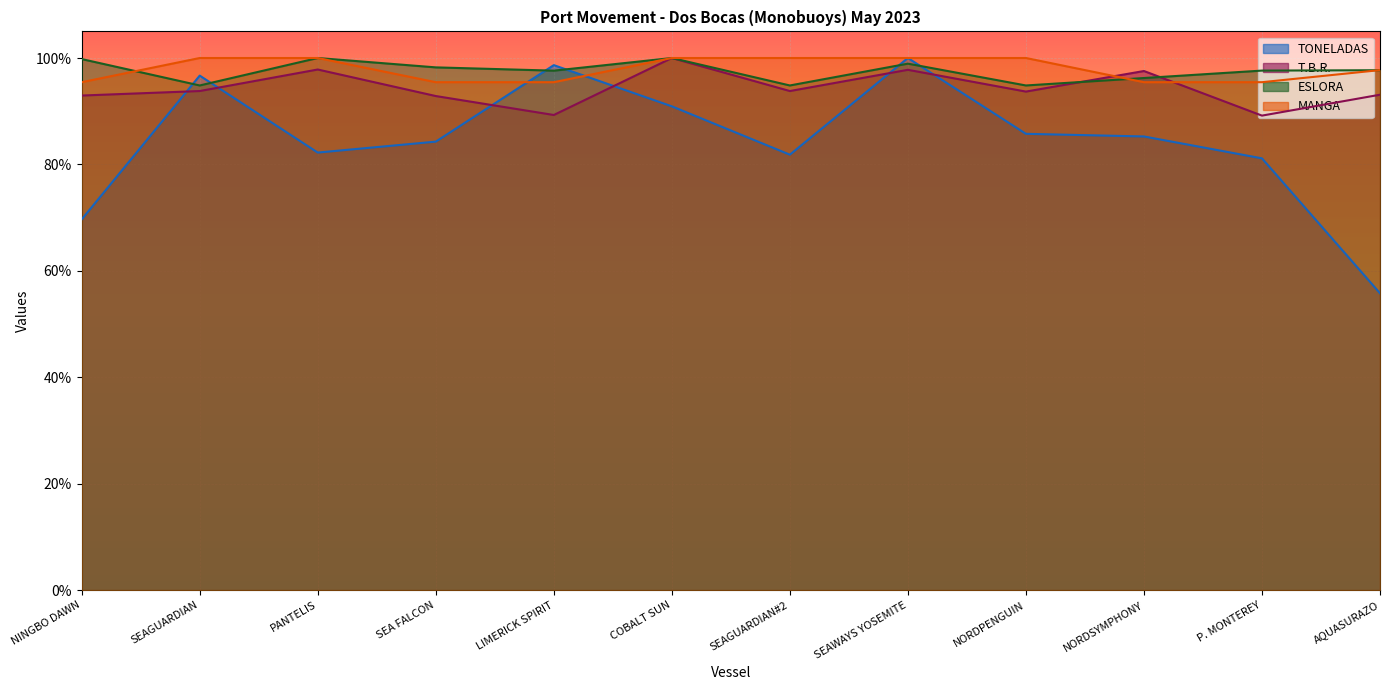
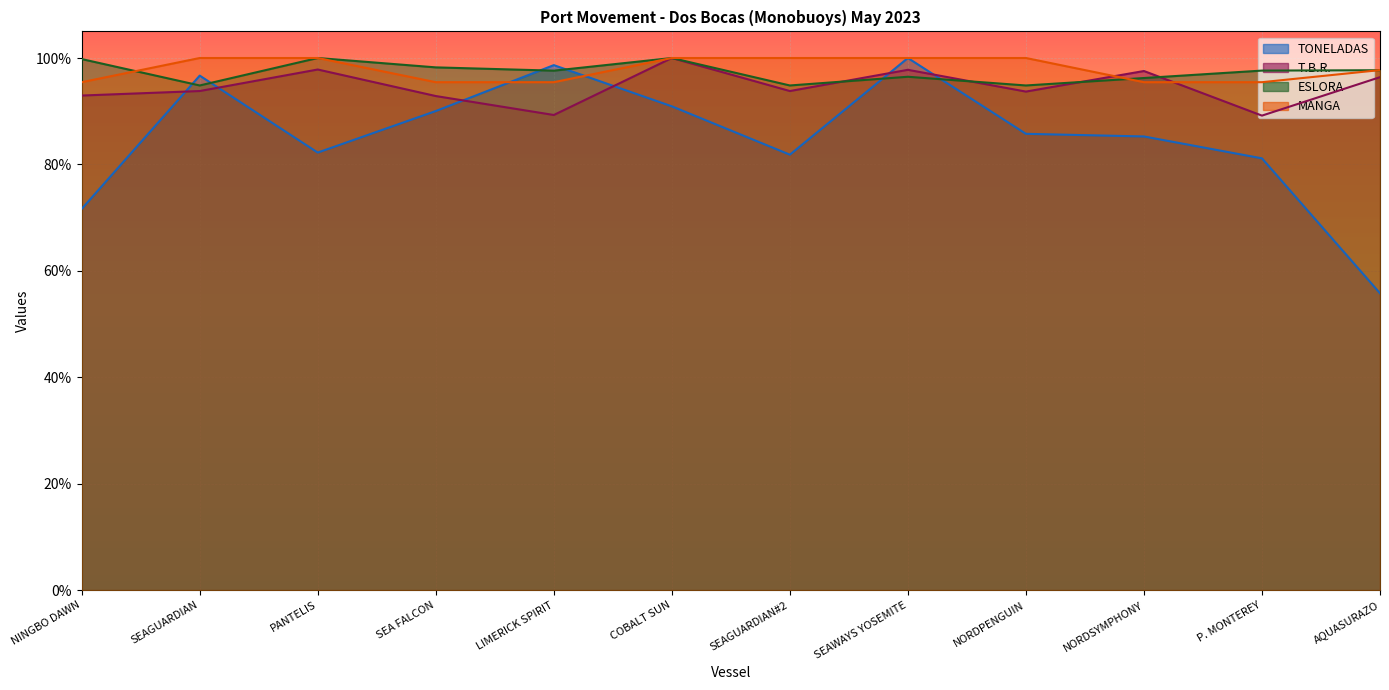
TONELADAS, NINGBO DAWN: 70% -> 72%
TONELADAS, SEA FALCON: 84% -> 90%
ESLORA, SEAWAYS YOSEMITE: 99% -> 96%
T.B.R., AQUASURAZO: 93% -> 96%
